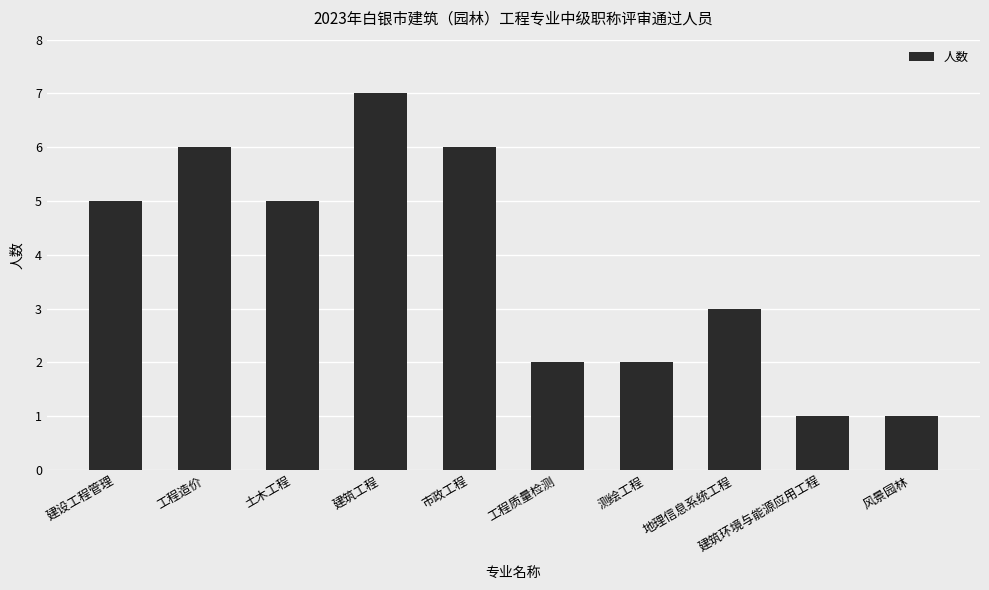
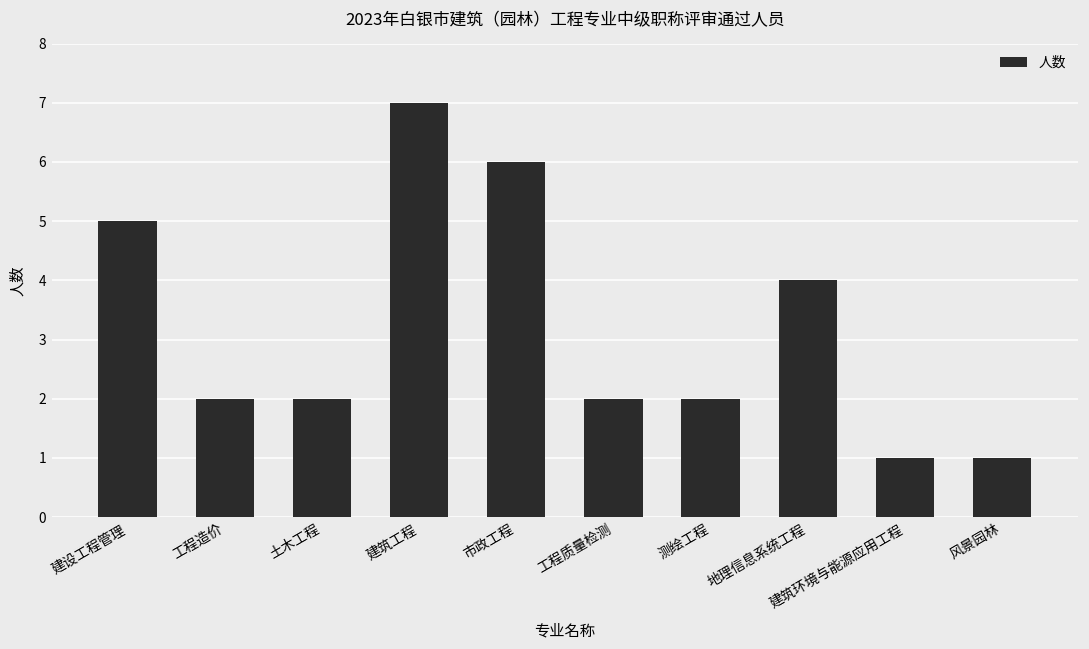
工程造价: 6 -> 2
土木工程: 5 -> 2
地理信息系统工程: 3 -> 4
